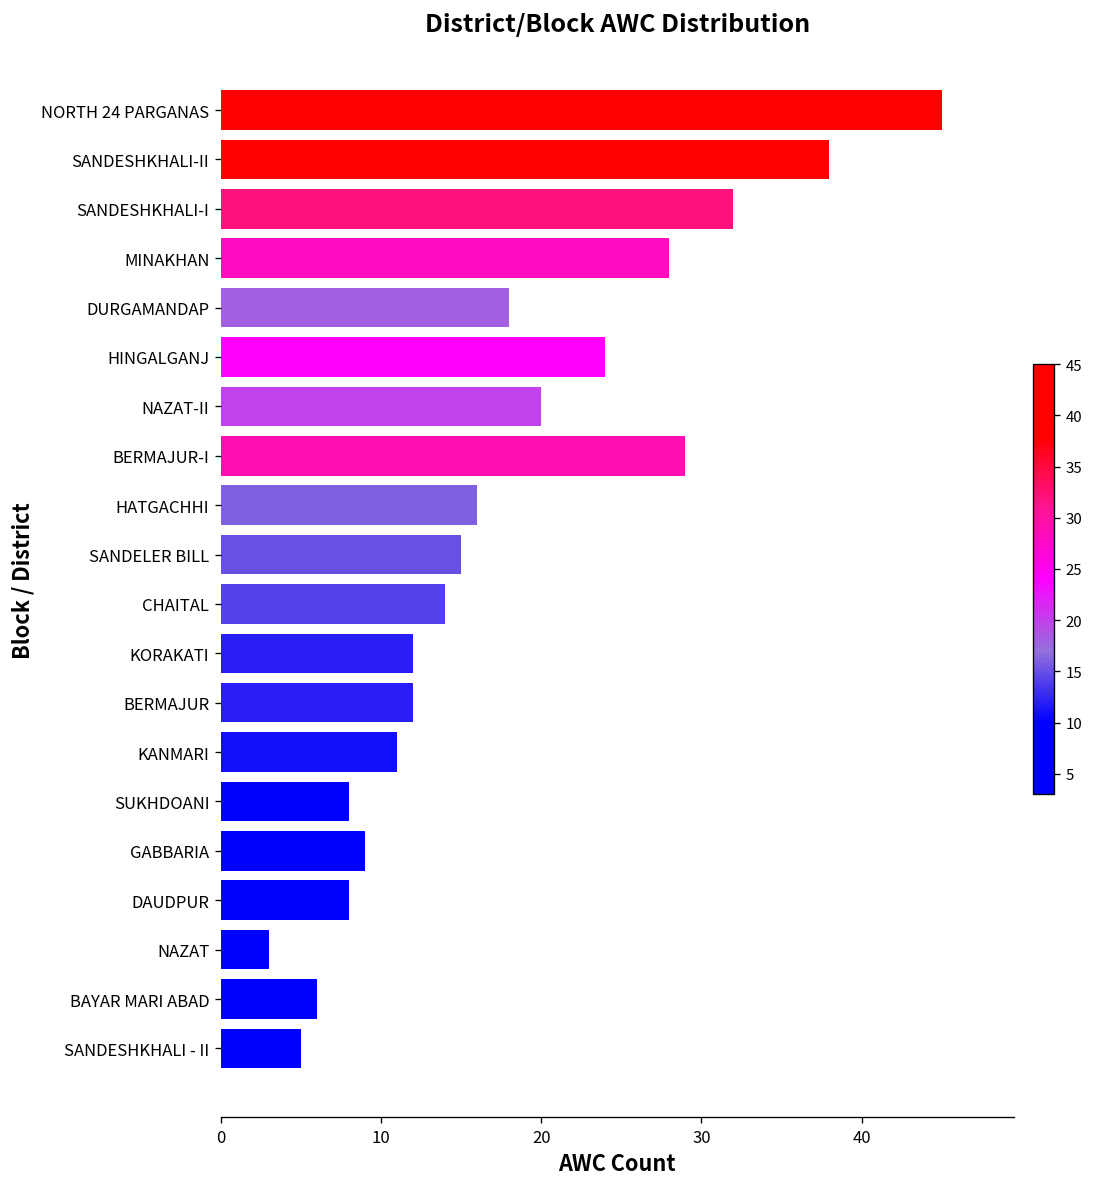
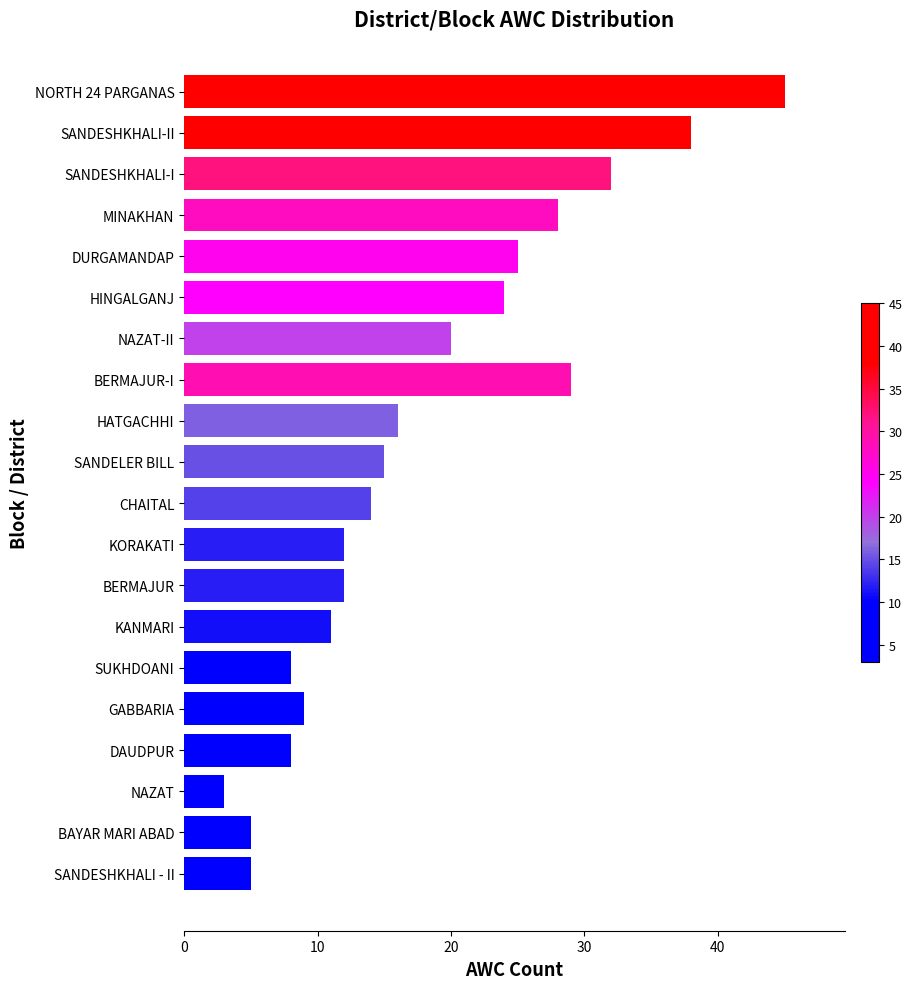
DURGAMANDAP: 18 -> 25
BAYAR MARI ABAD: 6 -> 5
